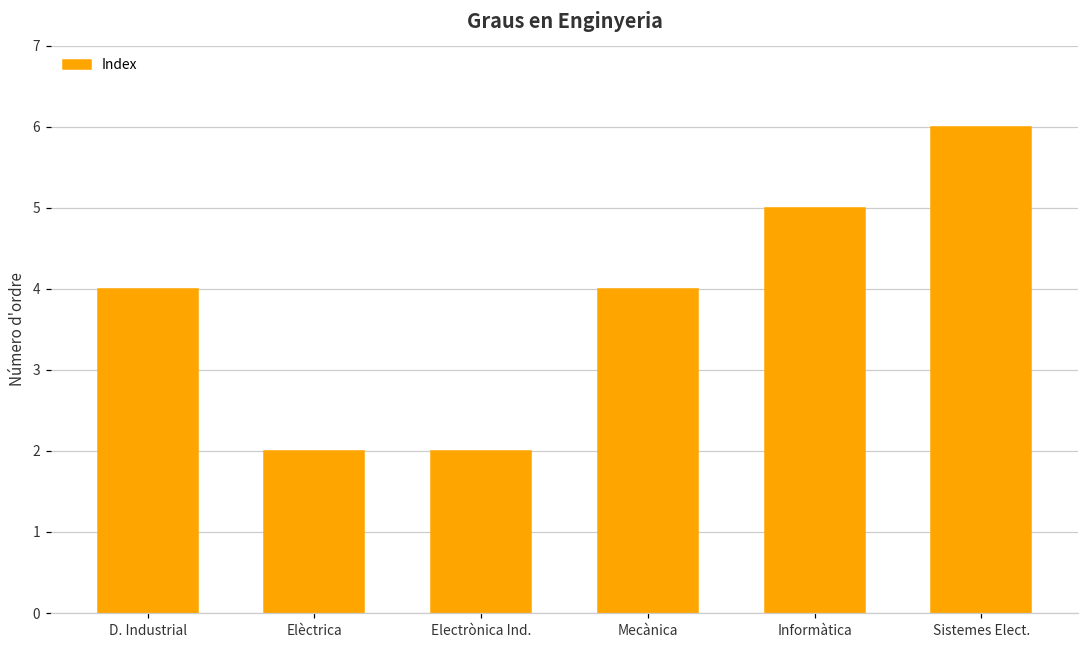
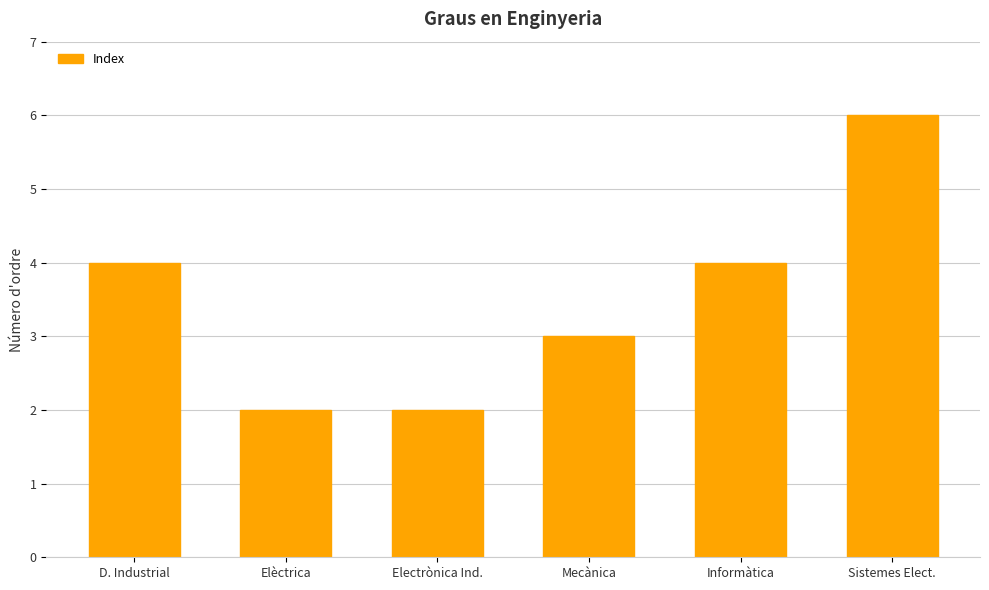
Mecànica: 4 -> 3
Informàtica: 5 -> 4
